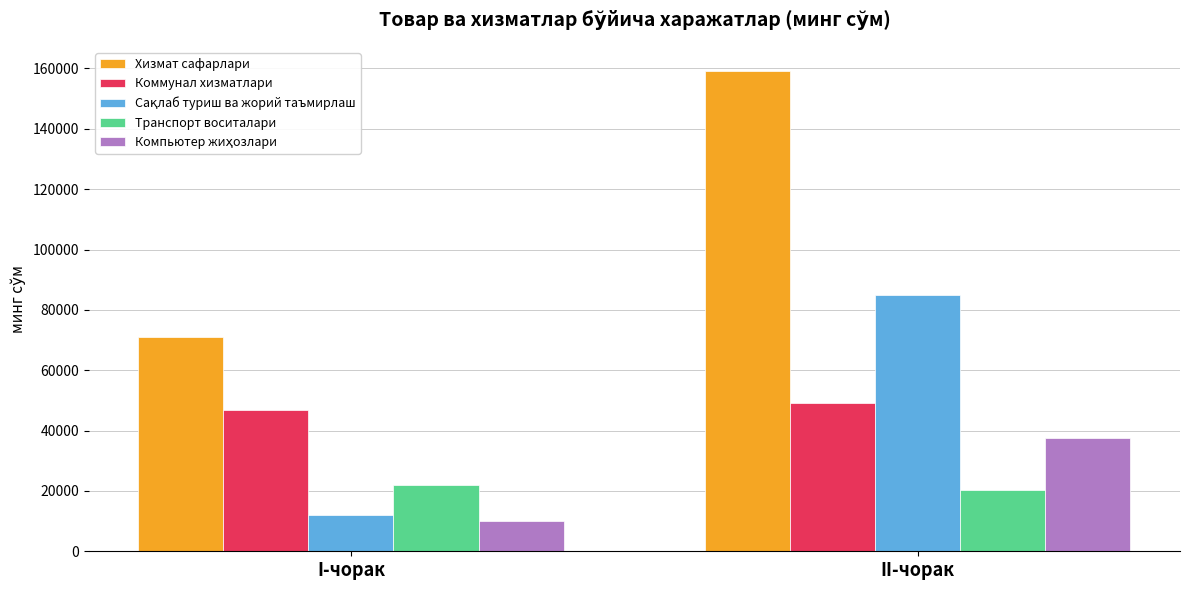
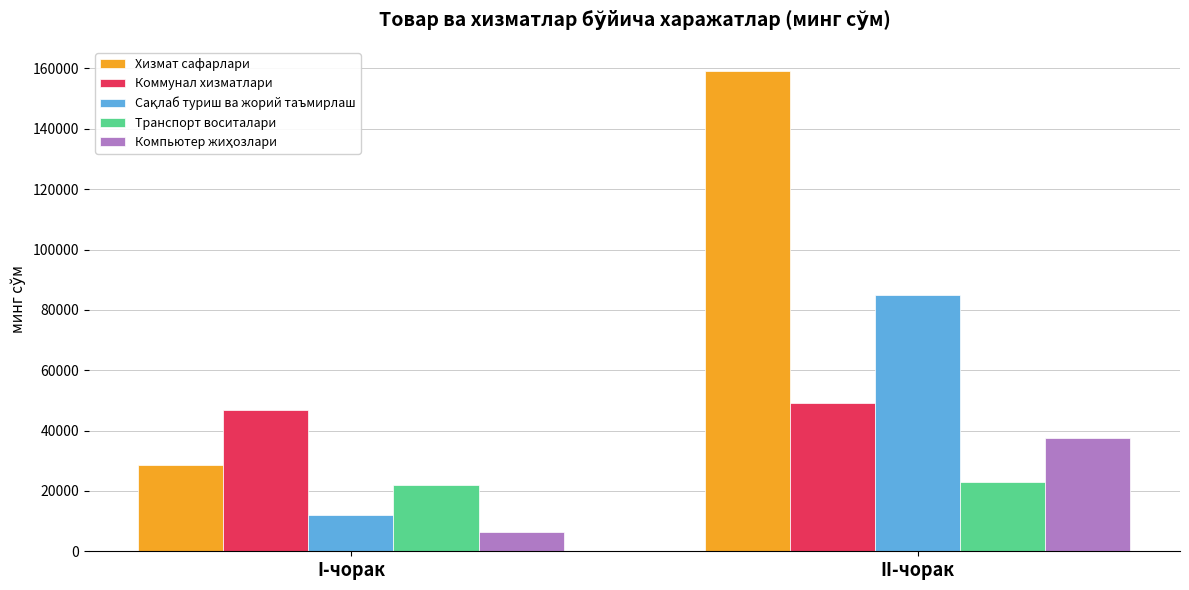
Хизмат сафарлари, I-чорак: 71000 -> 28000
Компьютер жиҳозлари, I-чорак: 10000 -> 6000
Транспорт воситалари, II-чорак: 20000 -> 23000
